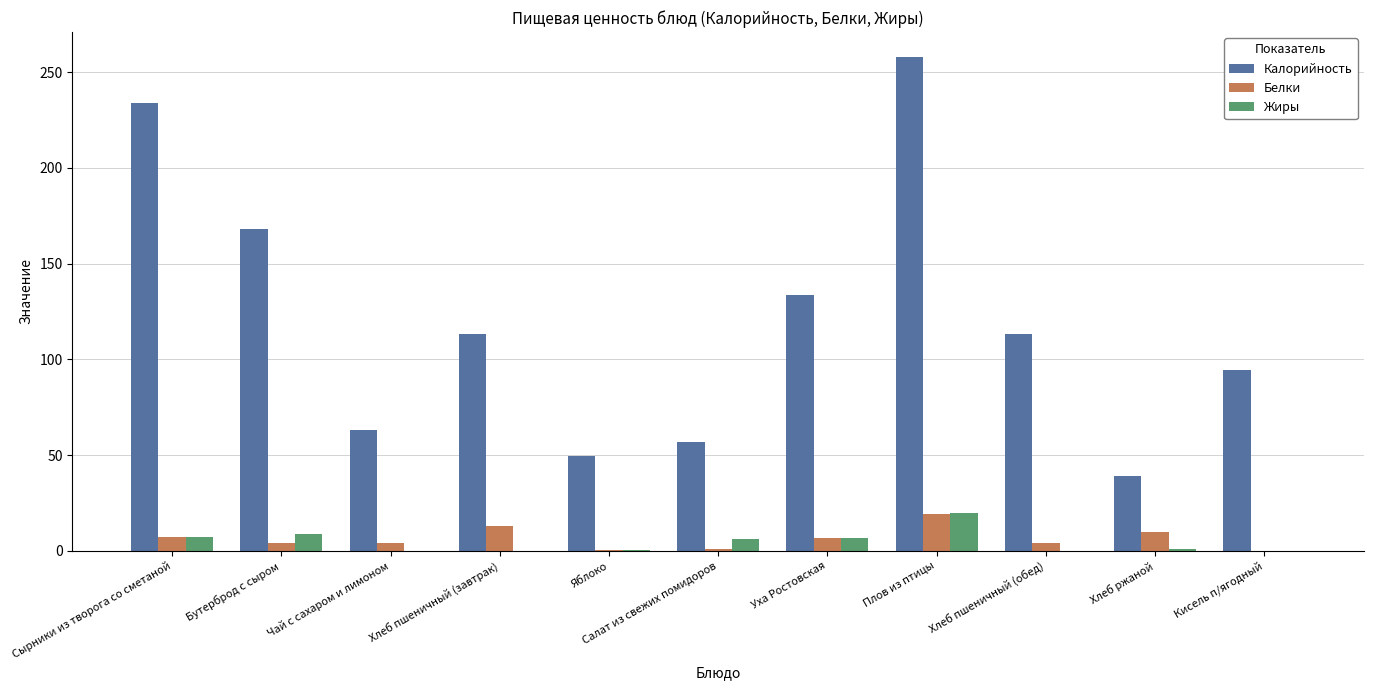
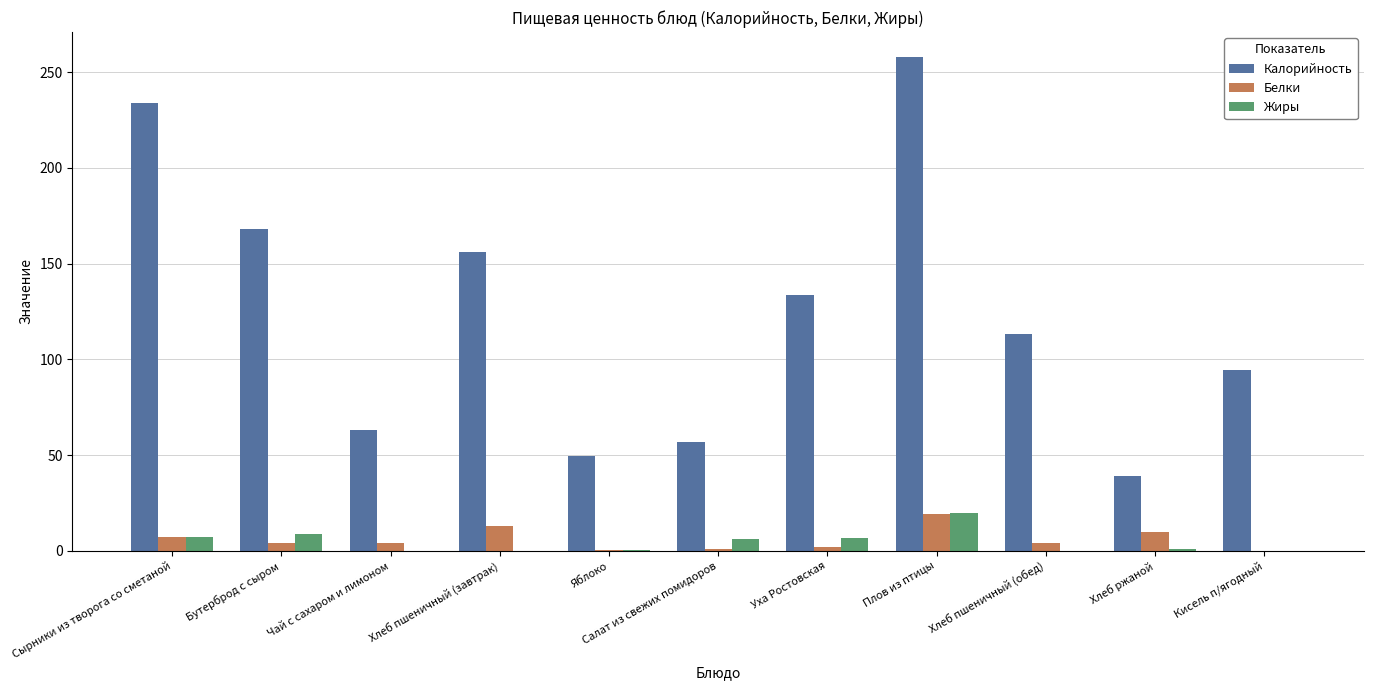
Калорийность, Хлеб пшеничный (завтрак): 113 -> 156
Белки, Уха Ростовская: 7 -> 2
